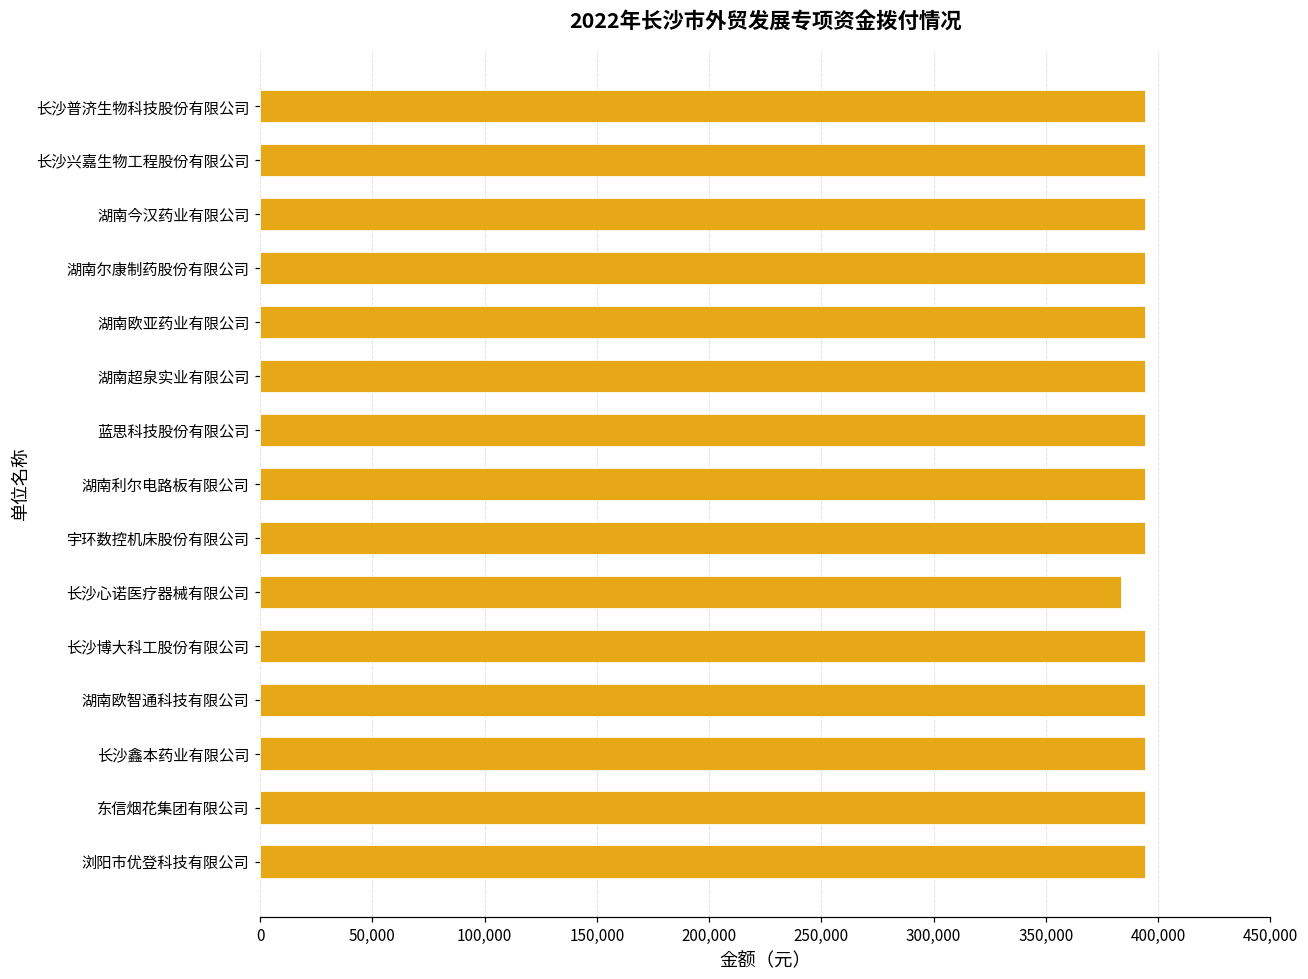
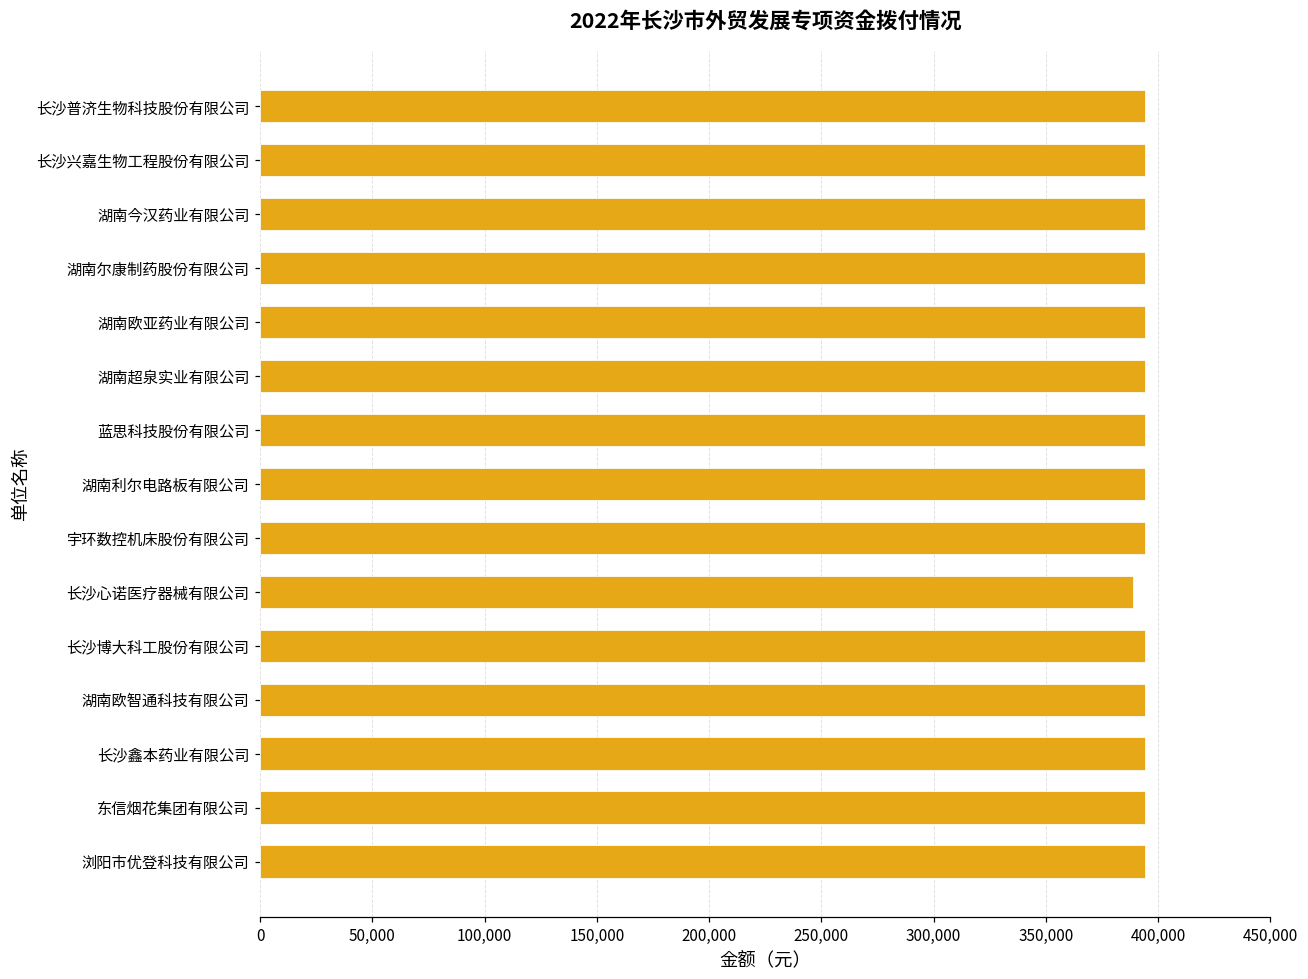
长沙心诺医疗器械有限公司: 383,000 -> 389,000
